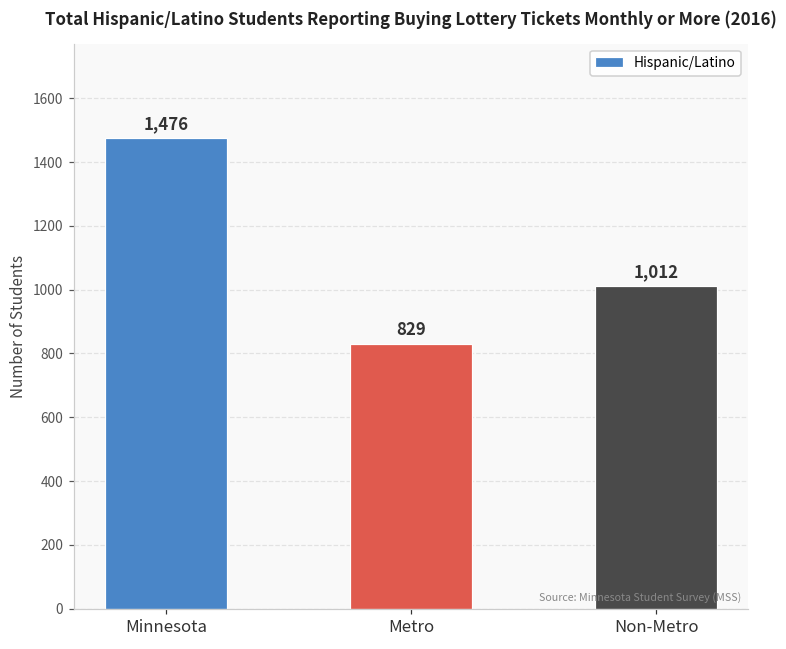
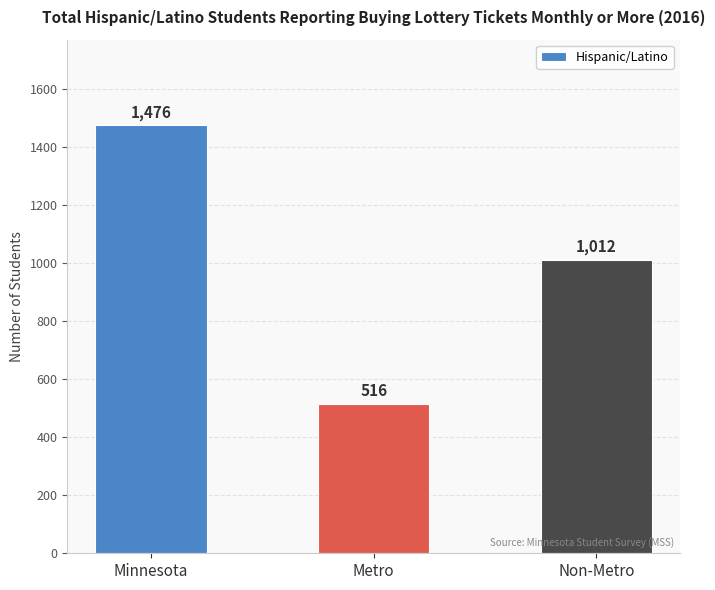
Metro: 829 -> 516
